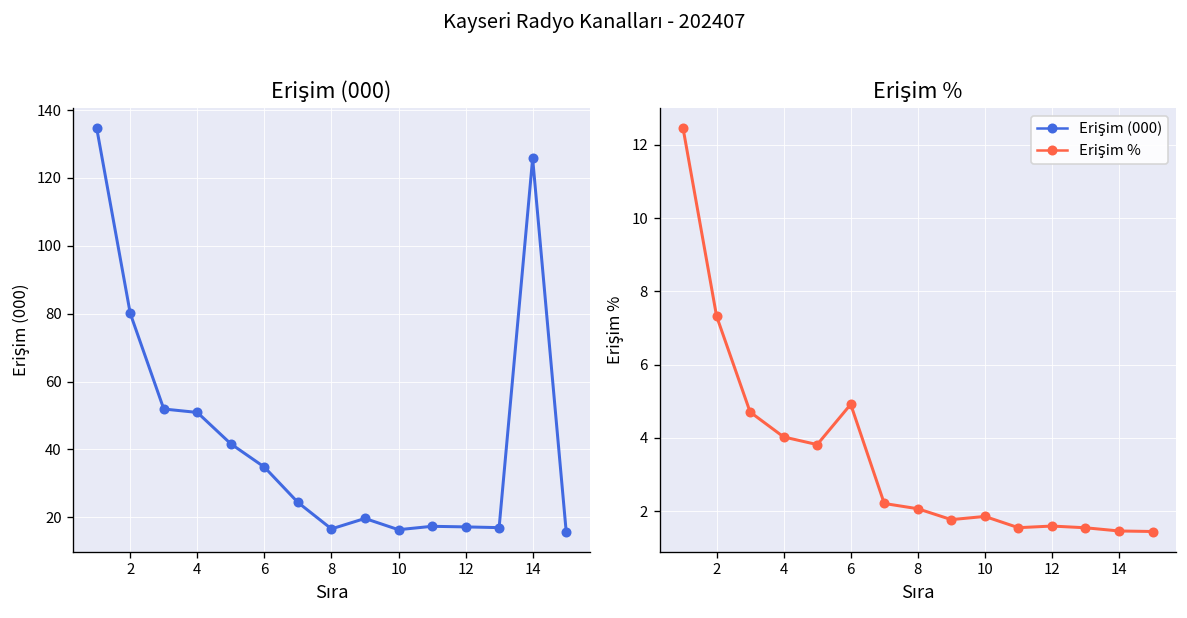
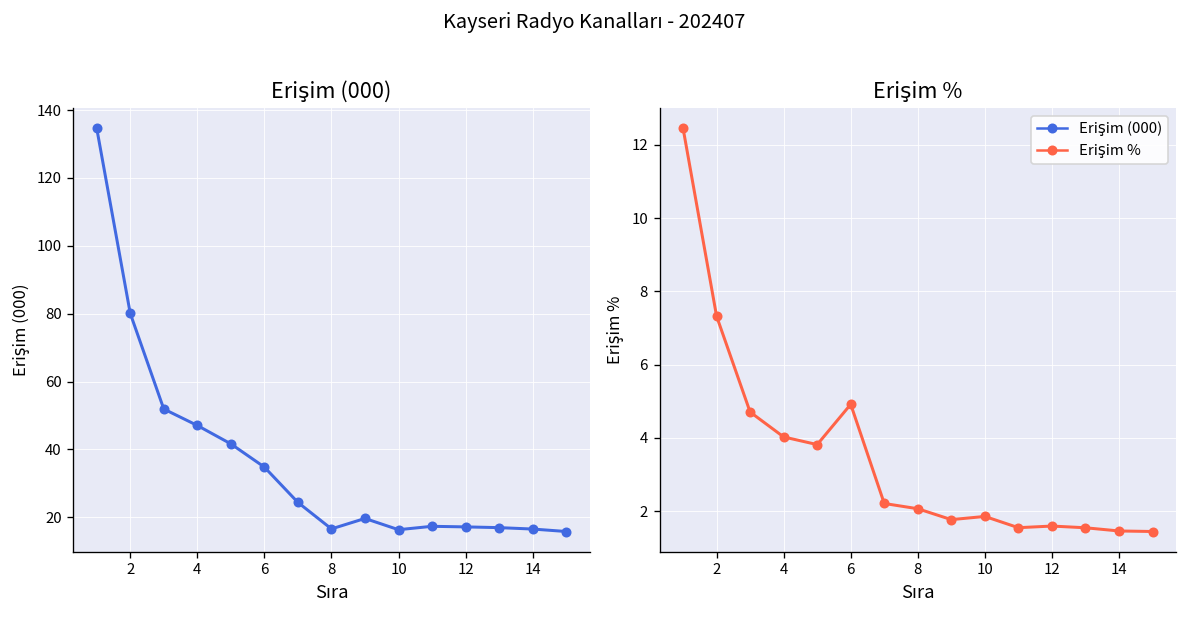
Erişim (000), 4: 51 -> 47
Erişim (000), 14: 126 -> 17
